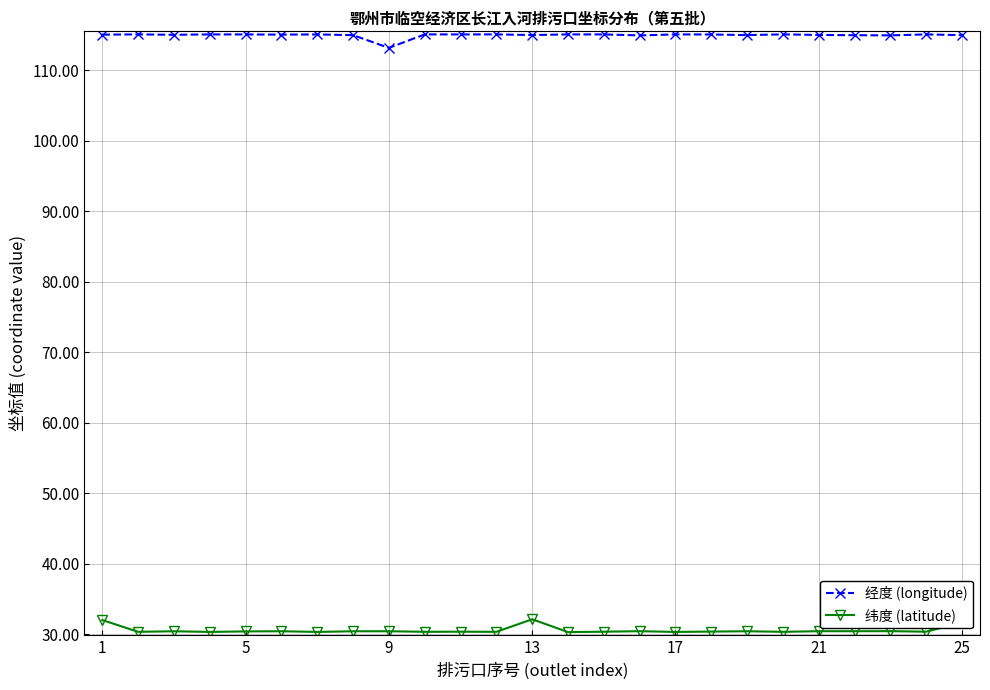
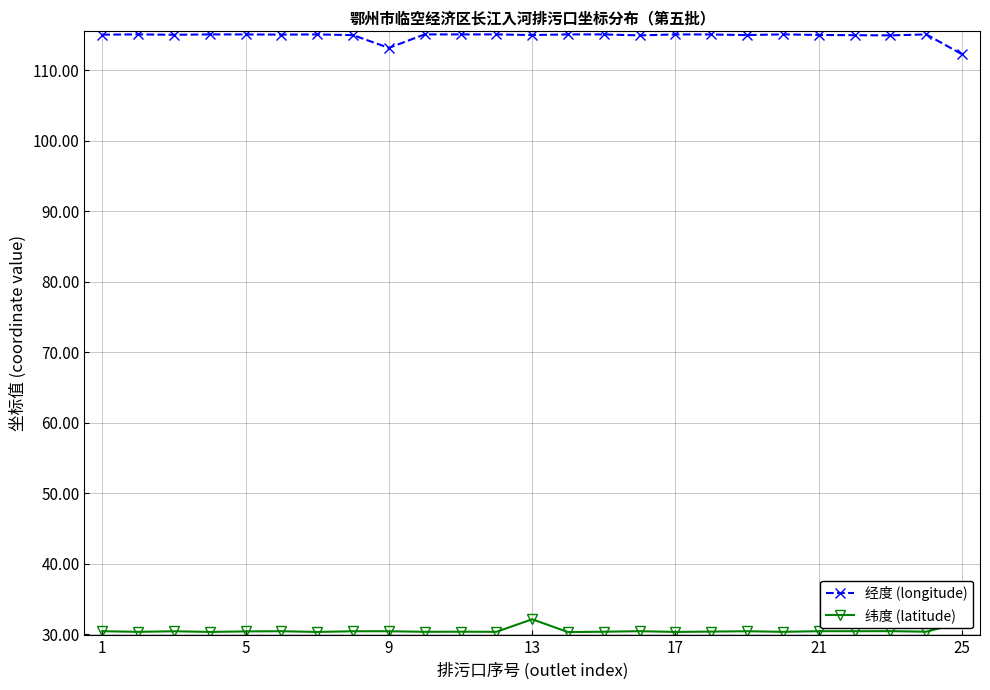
纬度 (latitude), 1: 32 -> 30
经度 (longitude), 25: 115 -> 112
